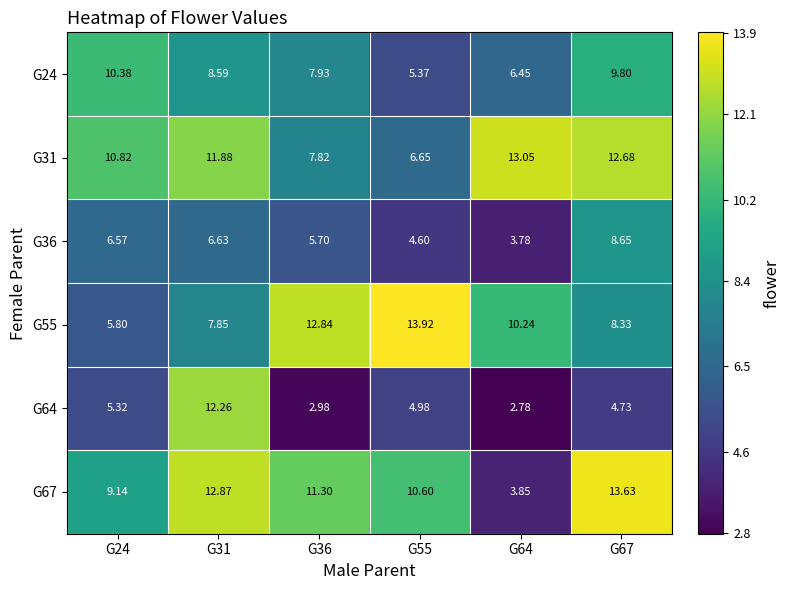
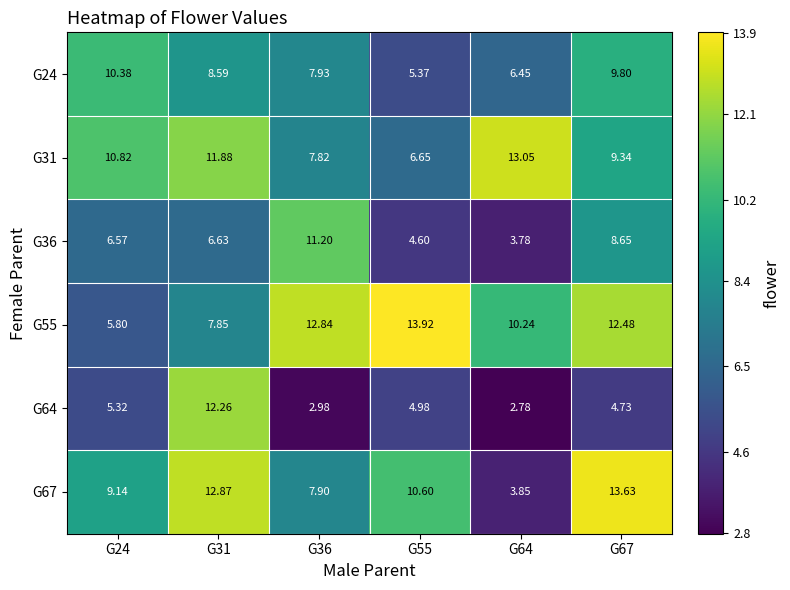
G31, G67: 12.68 -> 9.34
G36, G36: 5.70 -> 11.20
G55, G67: 8.33 -> 12.48
G67, G36: 11.30 -> 7.90
